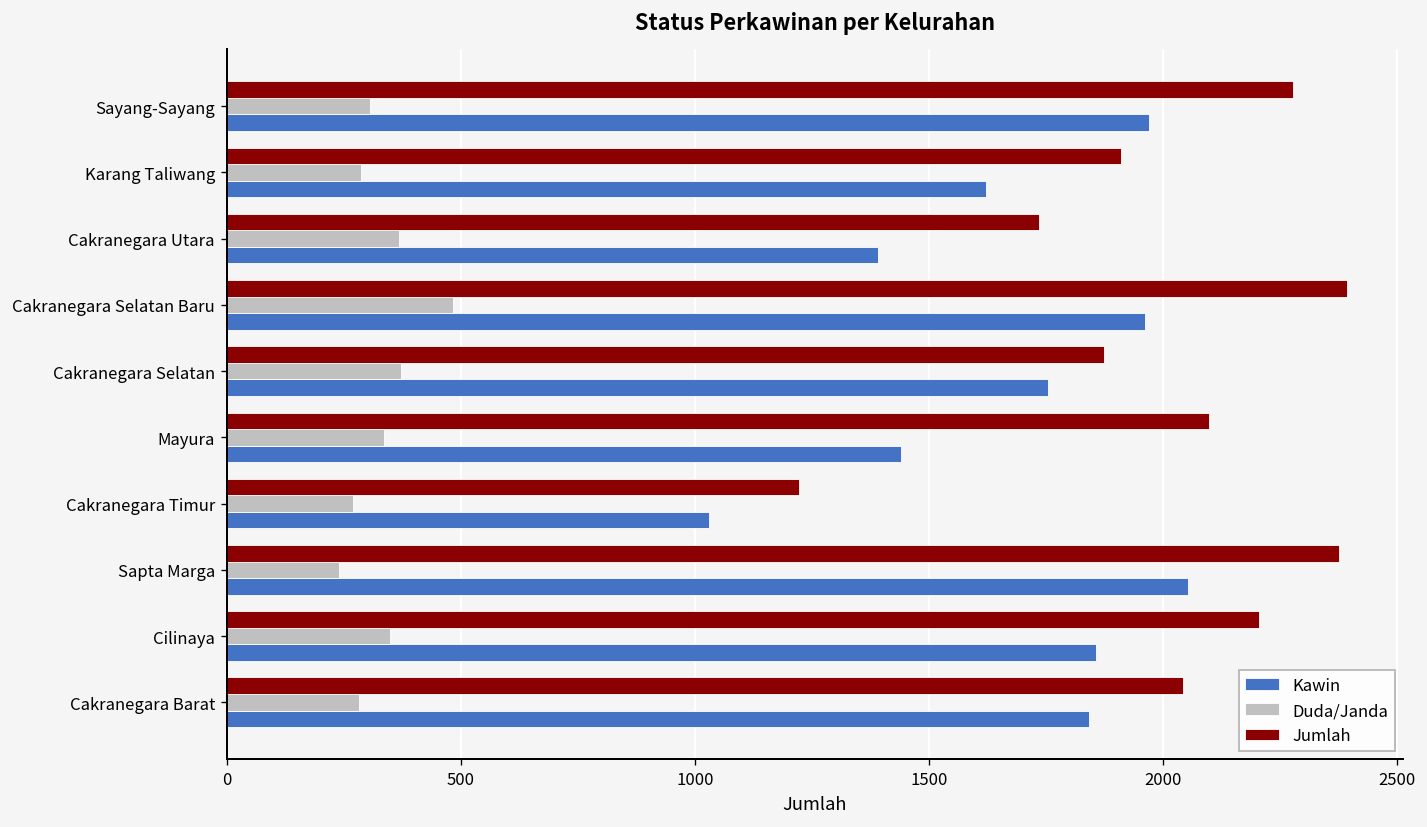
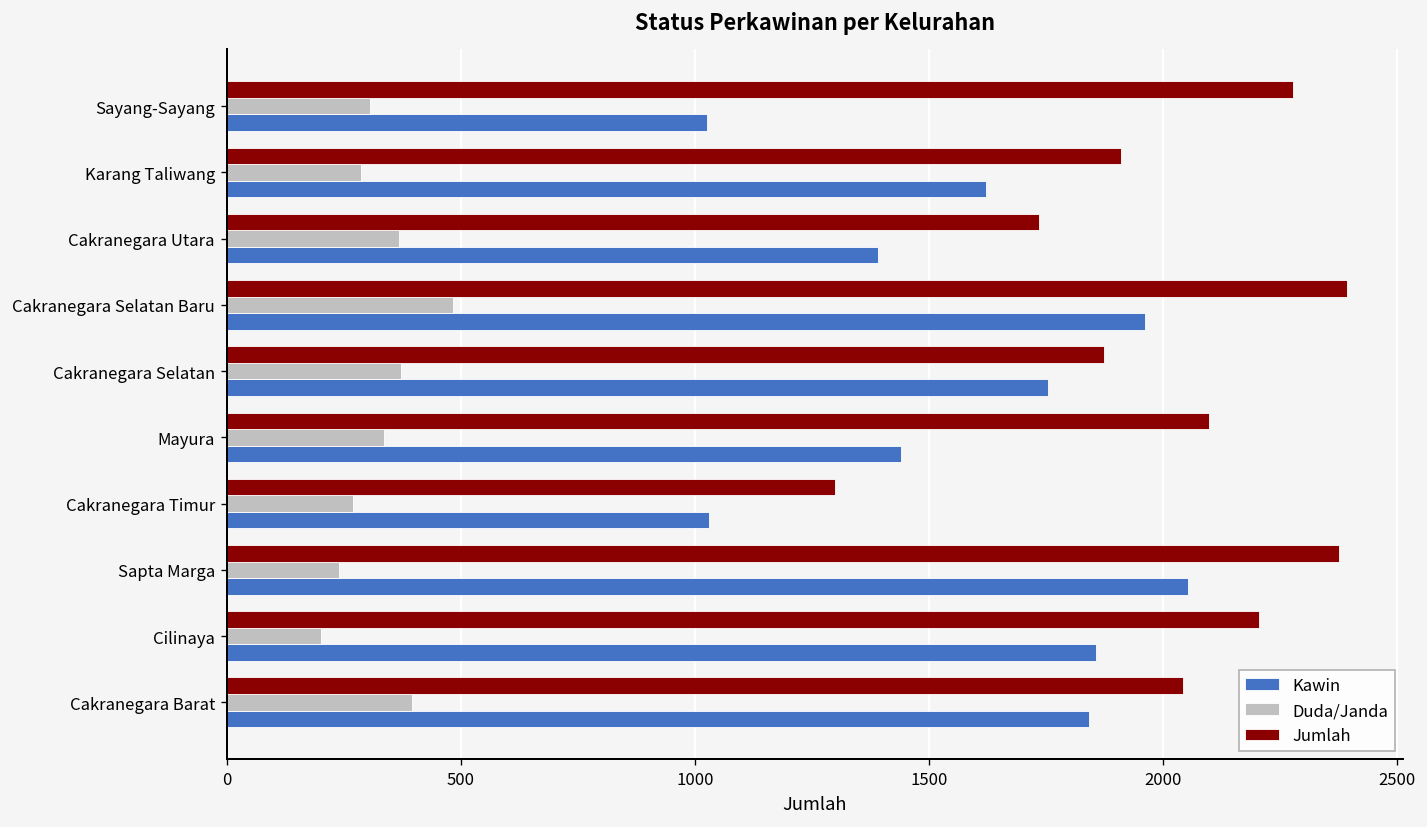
Kawin, Sayang-Sayang: 1970 -> 1030
Jumlah, Cakranegara Timur: 1220 -> 1300
Duda/Janda, Cilinaya: 350 -> 200
Duda/Janda, Cakranegara Barat: 280 -> 400
